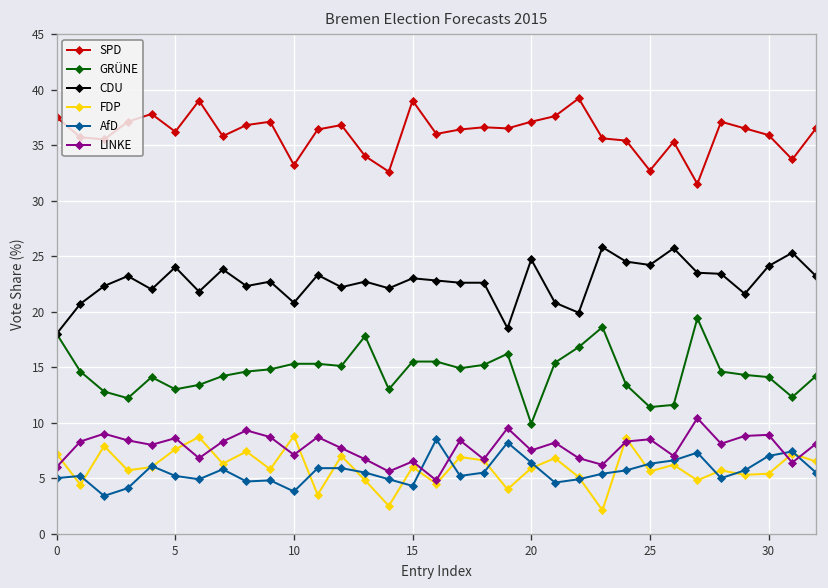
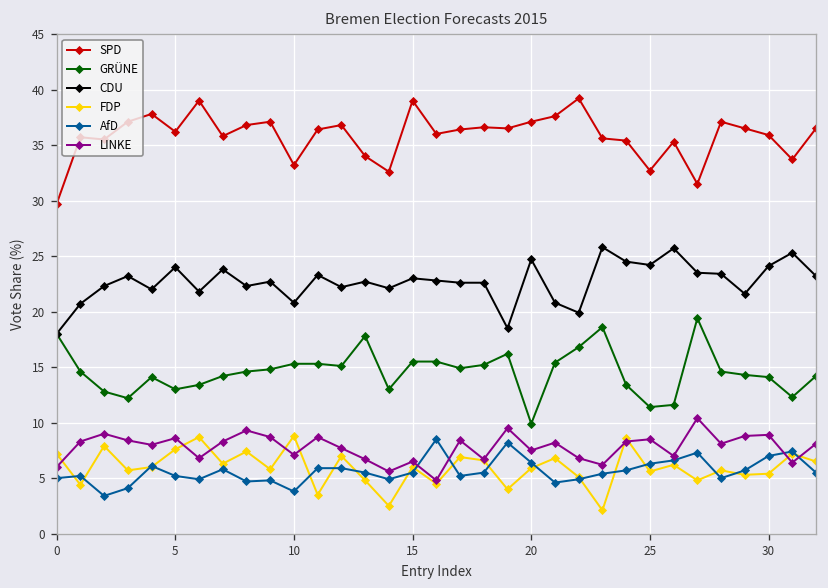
SPD, 0: 38 -> 30
AfD, 15: 4 -> 6
